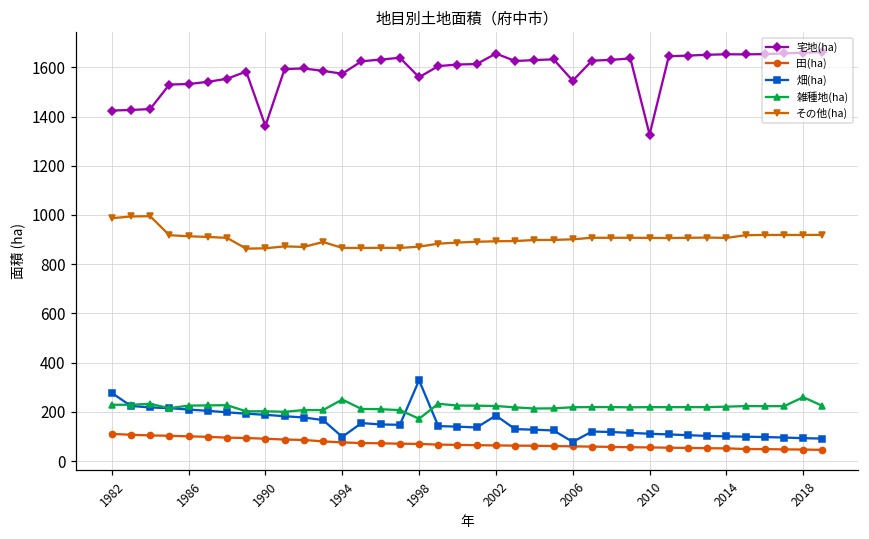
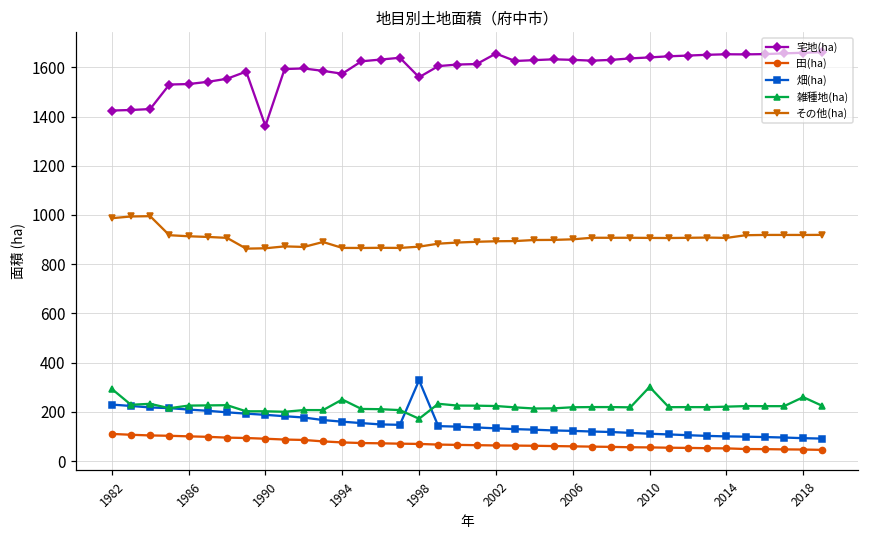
畑(ha), 1982: 280 -> 230
雑種地(ha), 1982: 230 -> 290
畑(ha), 1994: 100 -> 160
畑(ha), 2002: 190 -> 130
宅地(ha), 2006: 1550 -> 1630
畑(ha), 2006: 80 -> 120
宅地(ha), 2010: 1330 -> 1640
雑種地(ha), 2010: 220 -> 300
